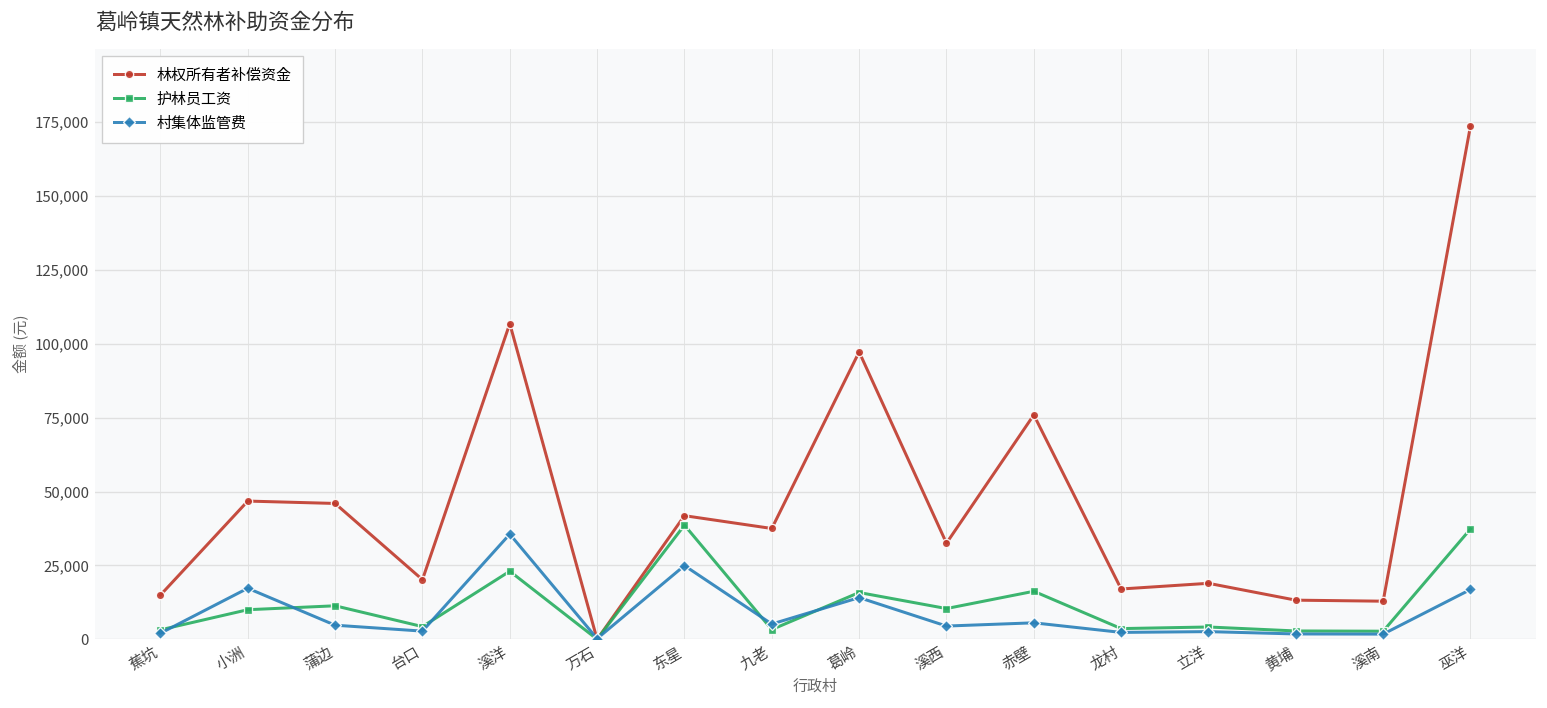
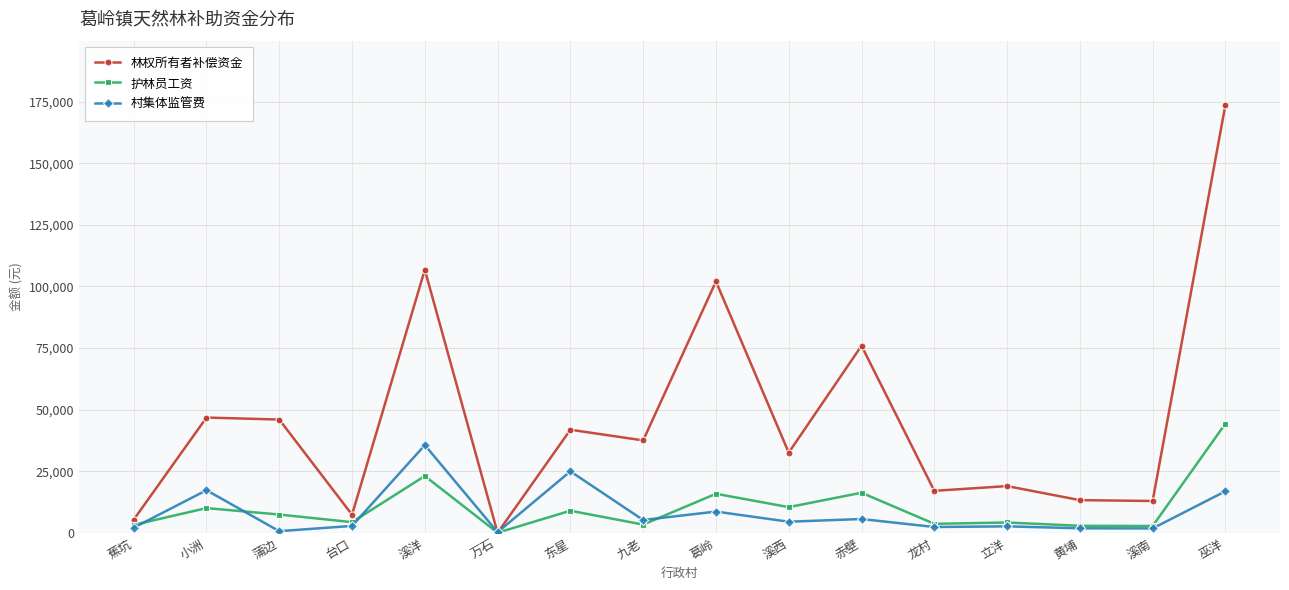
林权所有者补偿资金, 蕉坑: 15,000 -> 5,000
护林员工资, 蒲边: 11,000 -> 7,000
村集体监管费, 蒲边: 5,000 -> 1,000
林权所有者补偿资金, 台口: 20,000 -> 7,000
护林员工资, 东星: 39,000 -> 9,000
林权所有者补偿资金, 葛岭: 97,000 -> 102,000
村集体监管费, 葛岭: 14,000 -> 9,000
护林员工资, 巫洋: 37,000 -> 44,000
